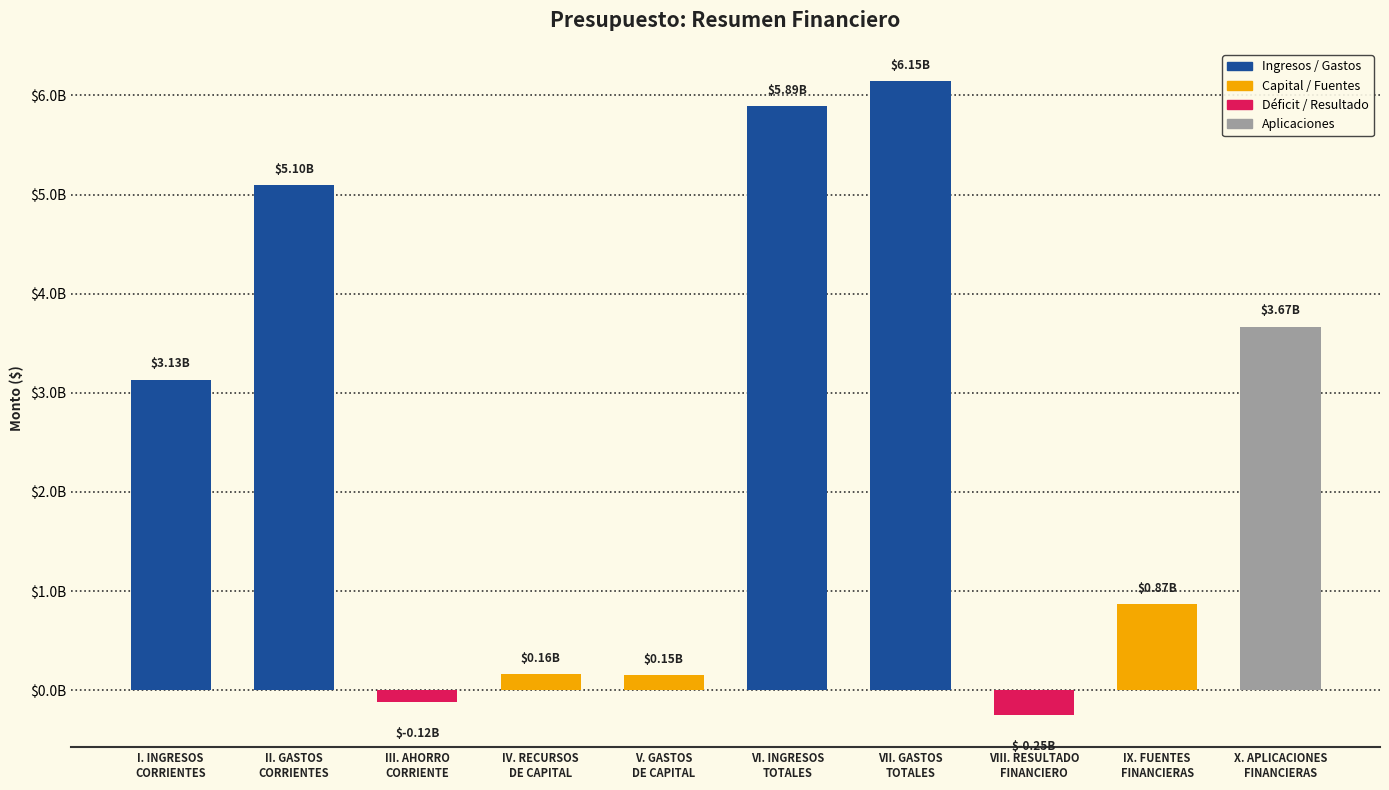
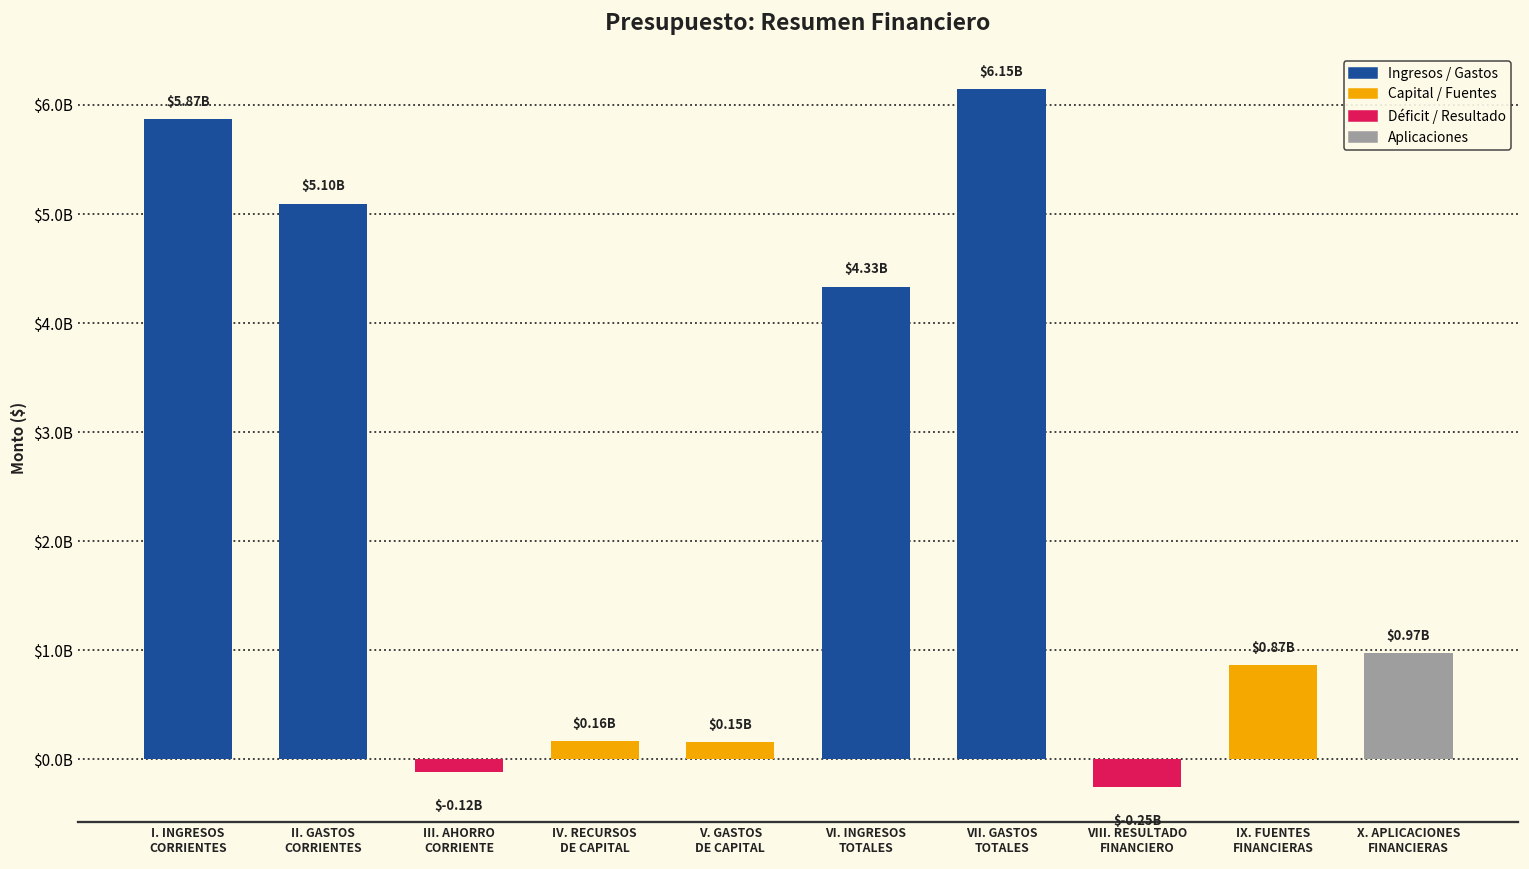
I. INGRESOS CORRIENTES: $3.13B -> $5.87B
VI. INGRESOS TOTALES: $5.89B -> $4.33B
X. APLICACIONES FINANCIERAS: $3.67B -> $0.97B
